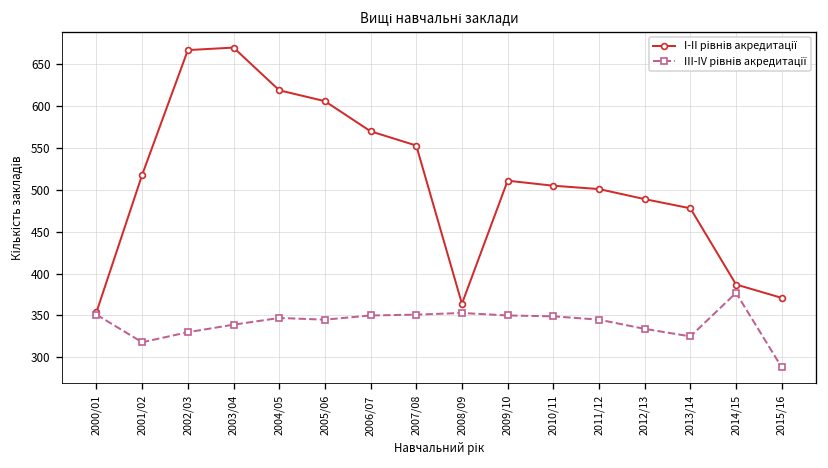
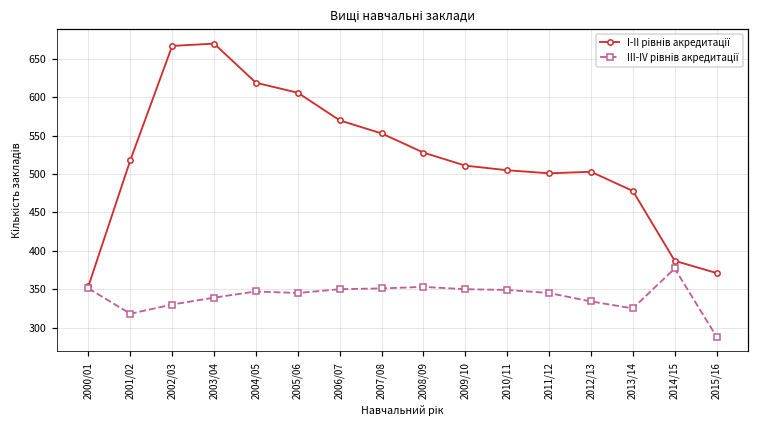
І-ІІ рівнів акредитації, 2008/09: 360 -> 530
І-ІІ рівнів акредитації, 2012/13: 490 -> 500
